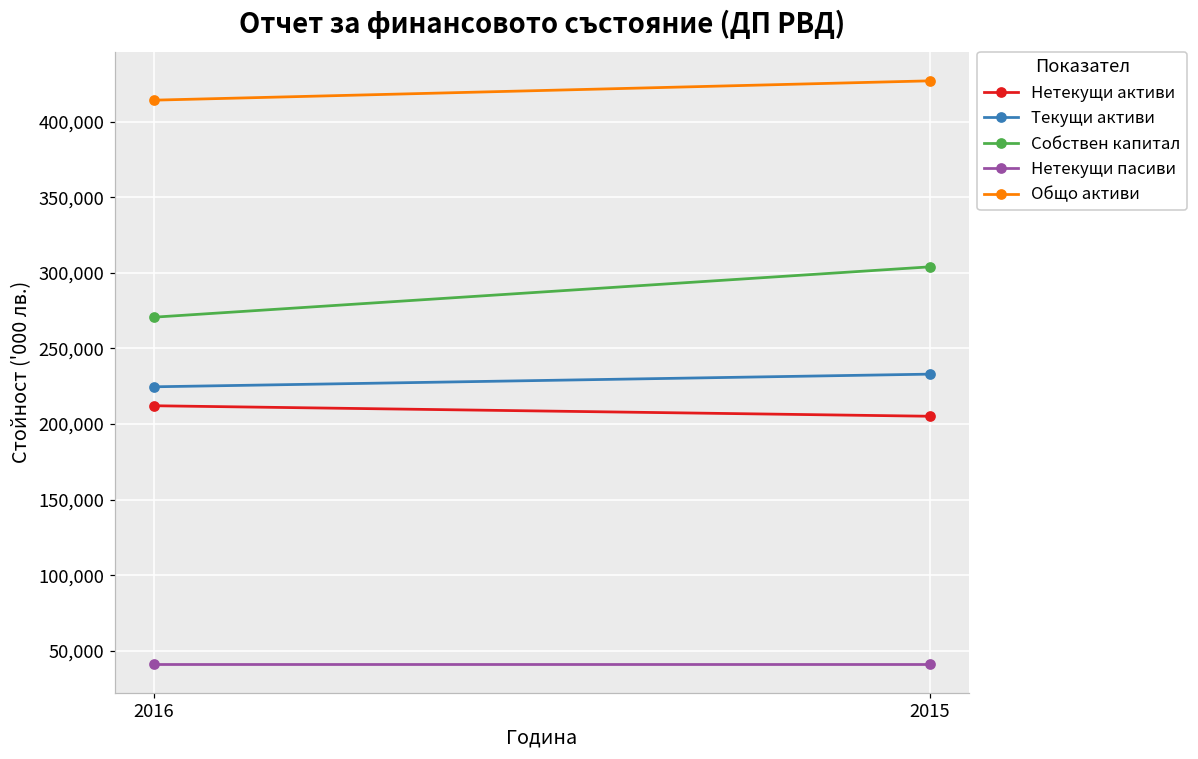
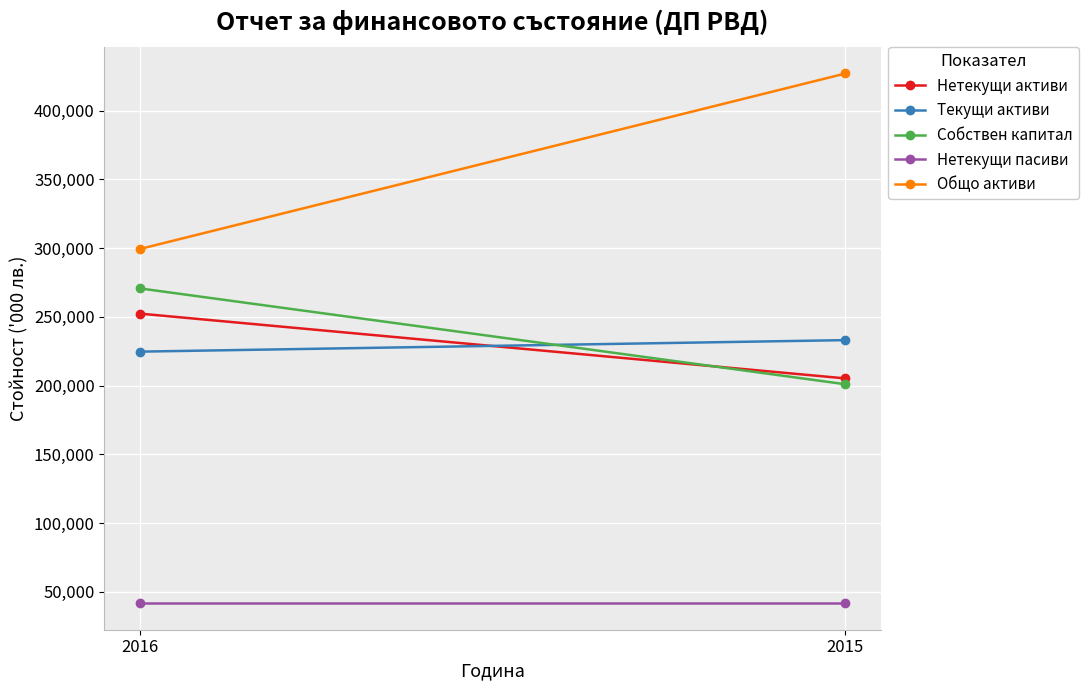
Нетекущи активи, 2016: 212,000 -> 252,000
Общо активи, 2016: 414,000 -> 299,000
Собствен капитал, 2015: 304,000 -> 201,000
